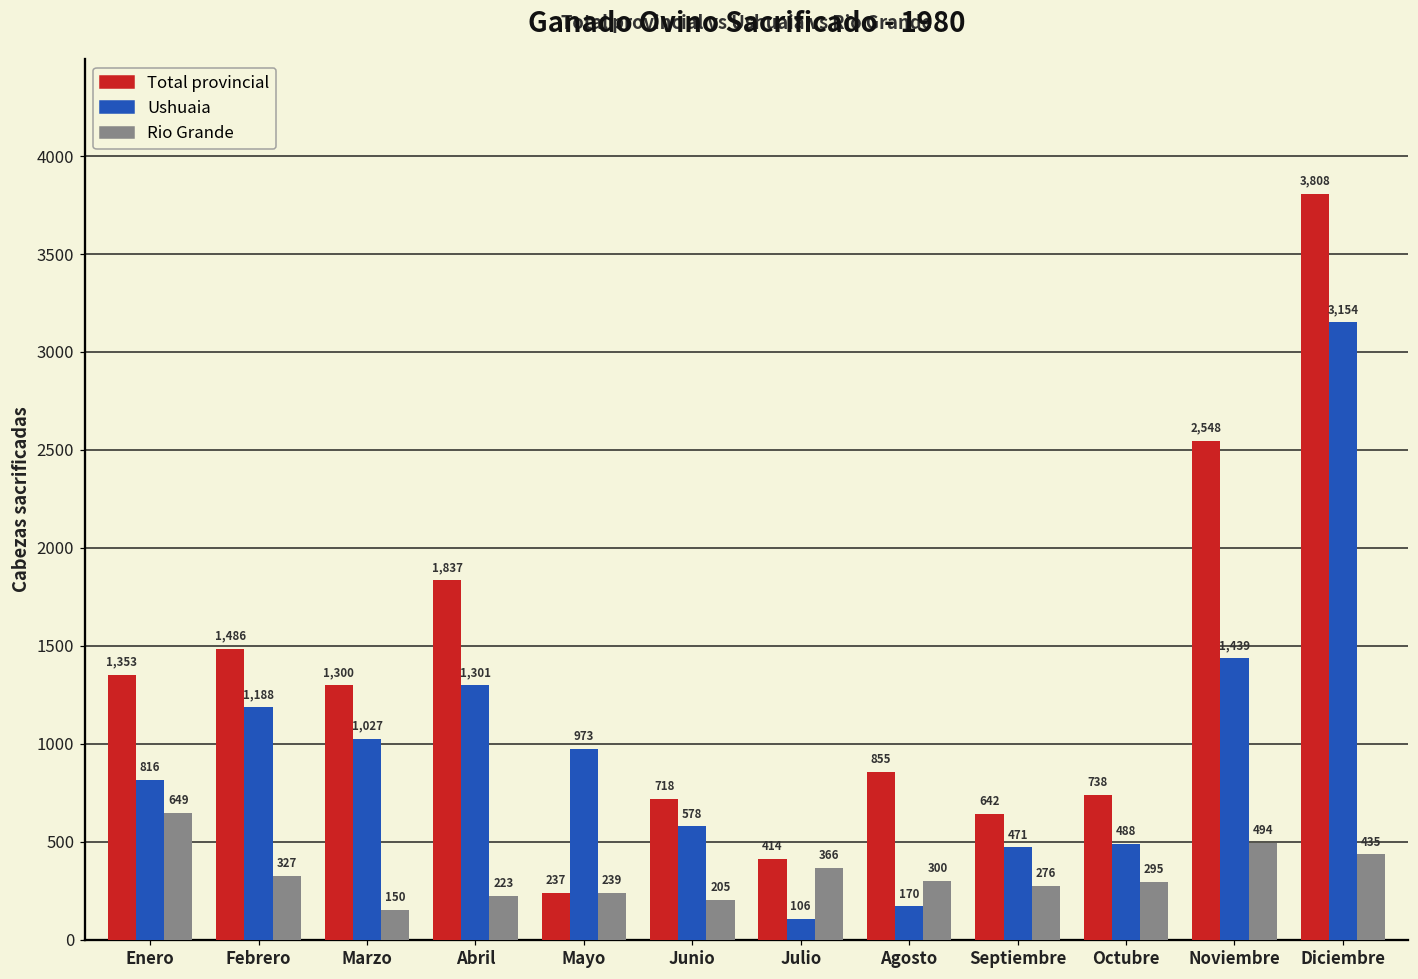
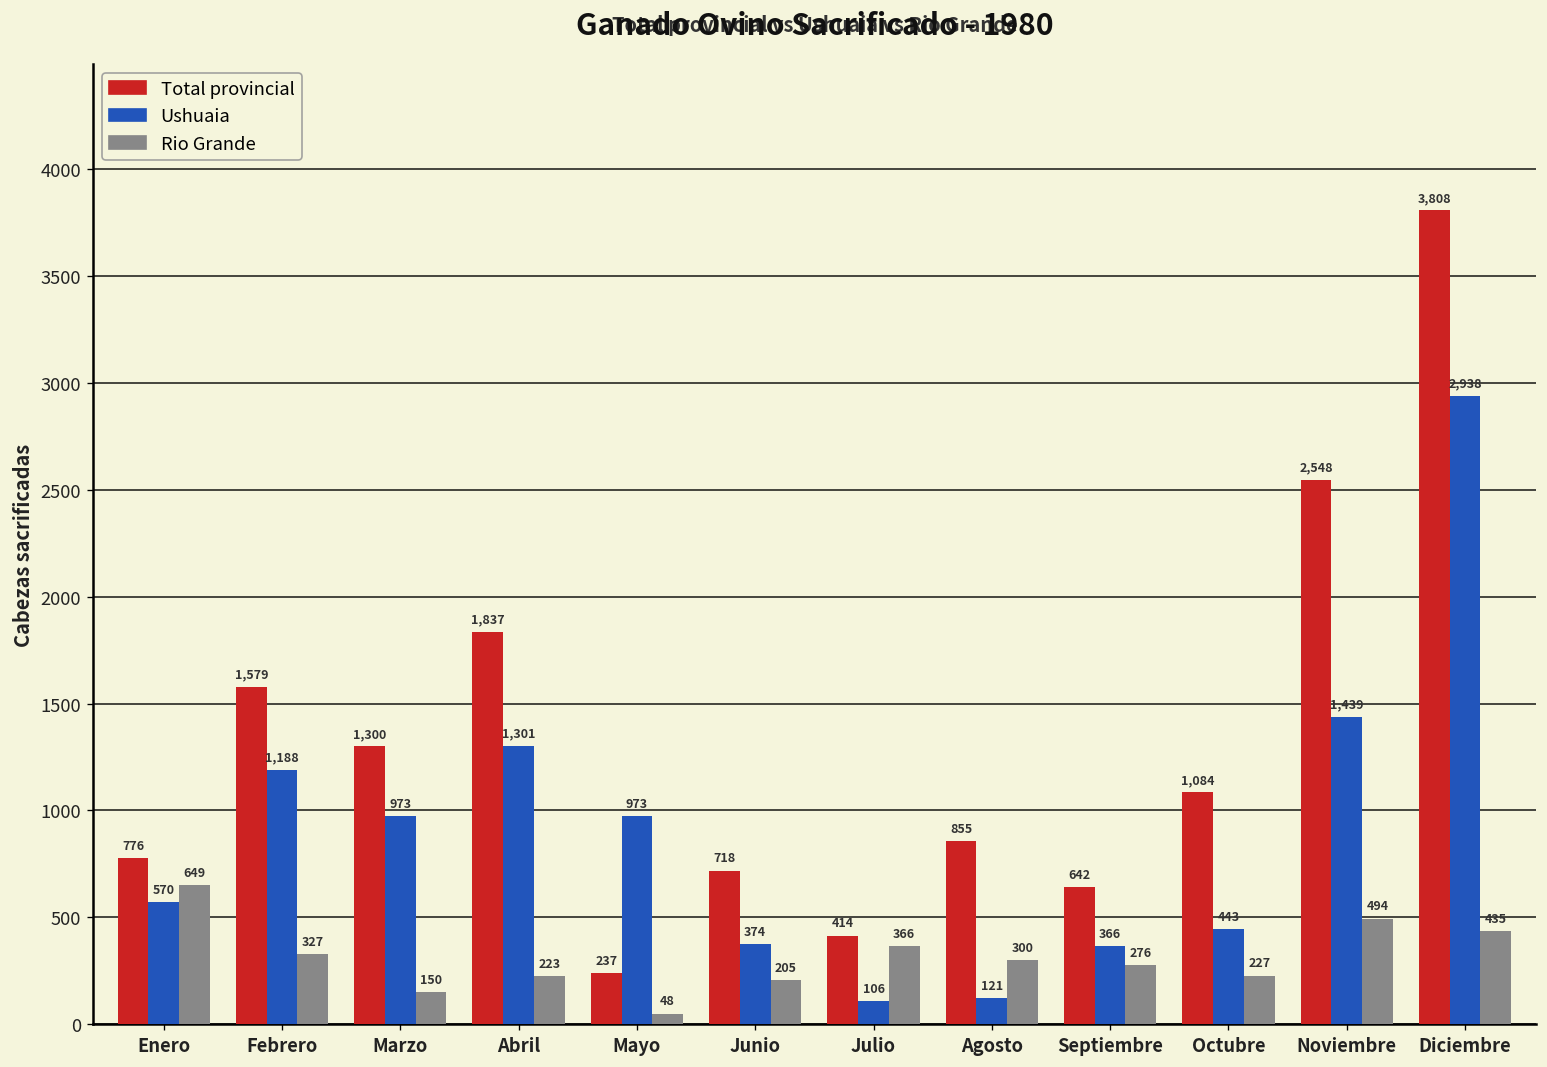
Total provincial, Enero: 1,353 -> 776
Ushuaia, Enero: 816 -> 570
Total provincial, Febrero: 1,486 -> 1,579
Ushuaia, Marzo: 1,027 -> 973
Rio Grande, Mayo: 239 -> 48
Ushuaia, Junio: 578 -> 374
Ushuaia, Agosto: 170 -> 121
Ushuaia, Septiembre: 471 -> 366
Total provincial, Octubre: 738 -> 1,084
Ushuaia, Octubre: 488 -> 443
Rio Grande, Octubre: 295 -> 227
Ushuaia, Diciembre: 3,154 -> 2,938
